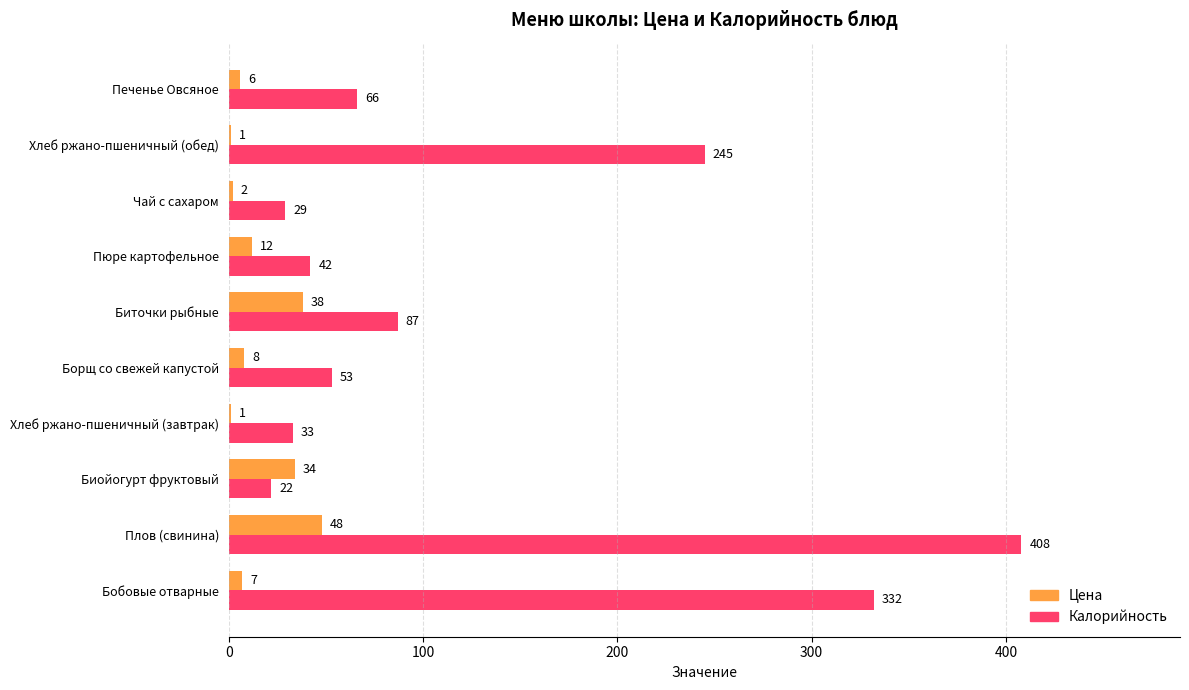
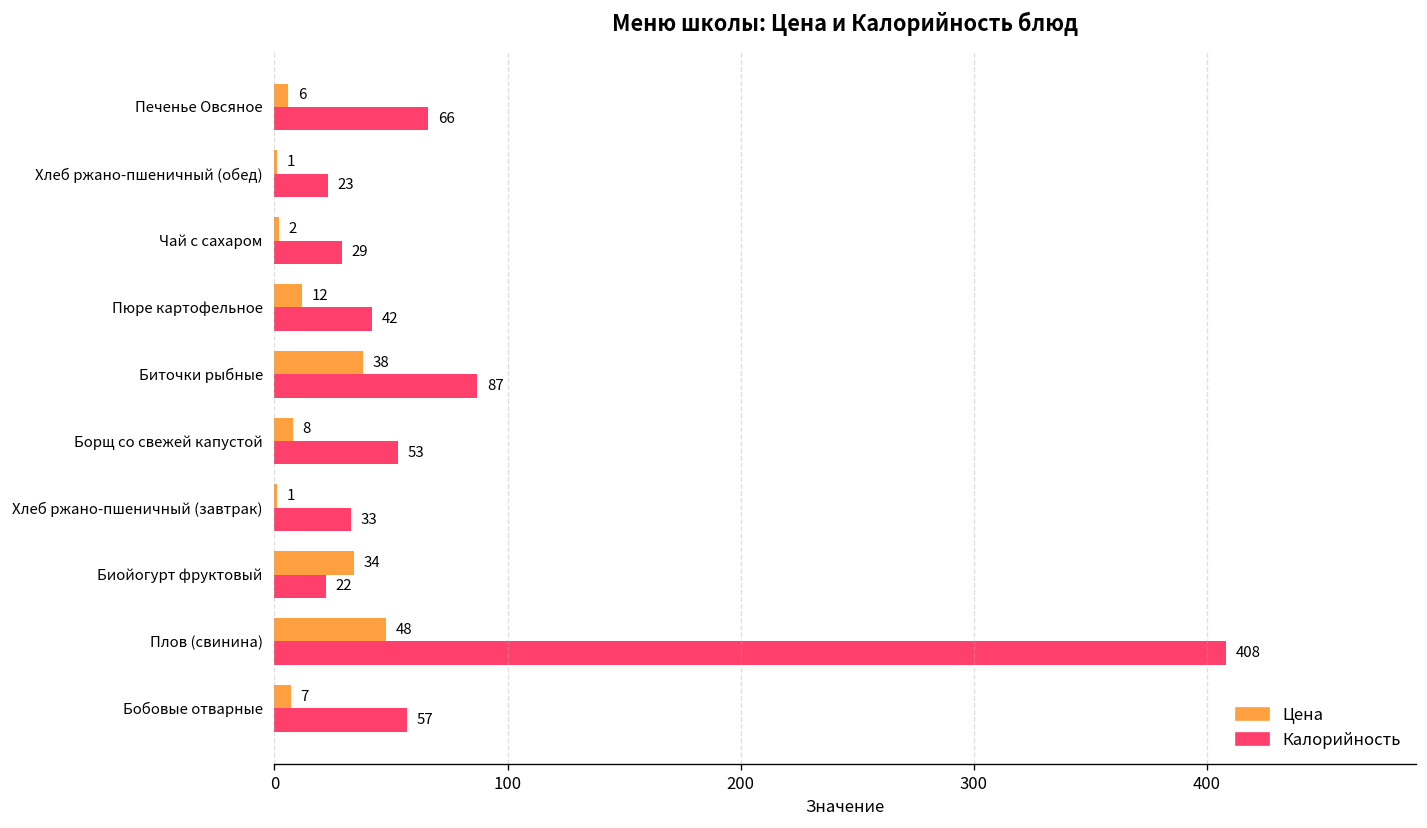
Калорийность, Хлеб ржано-пшеничный (обед): 245 -> 23
Калорийность, Бобовые отварные: 332 -> 57
